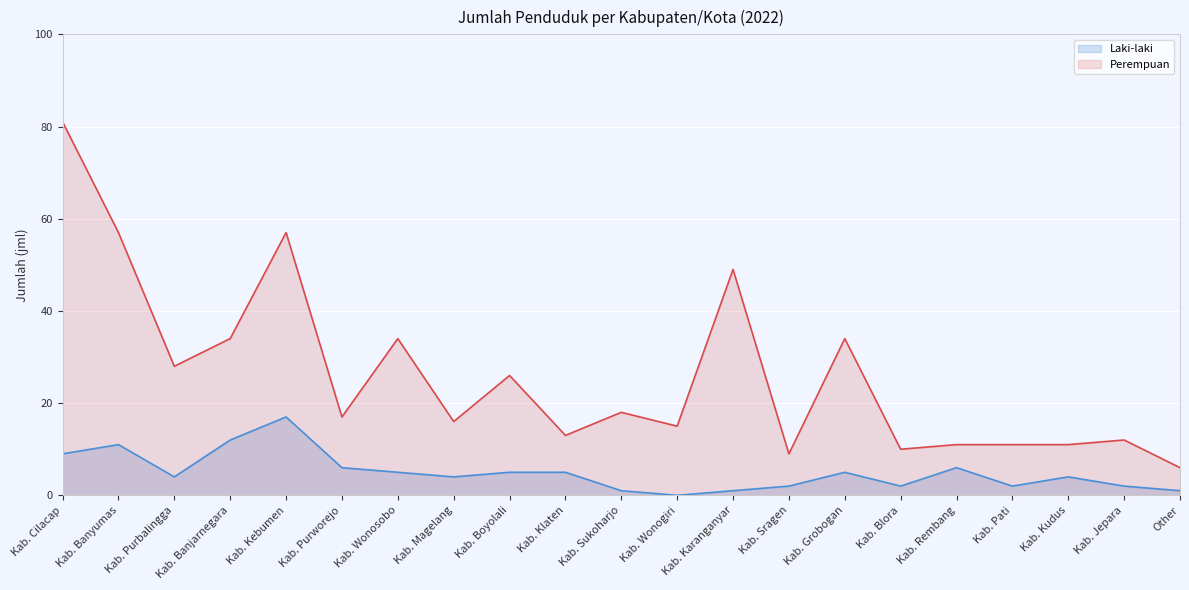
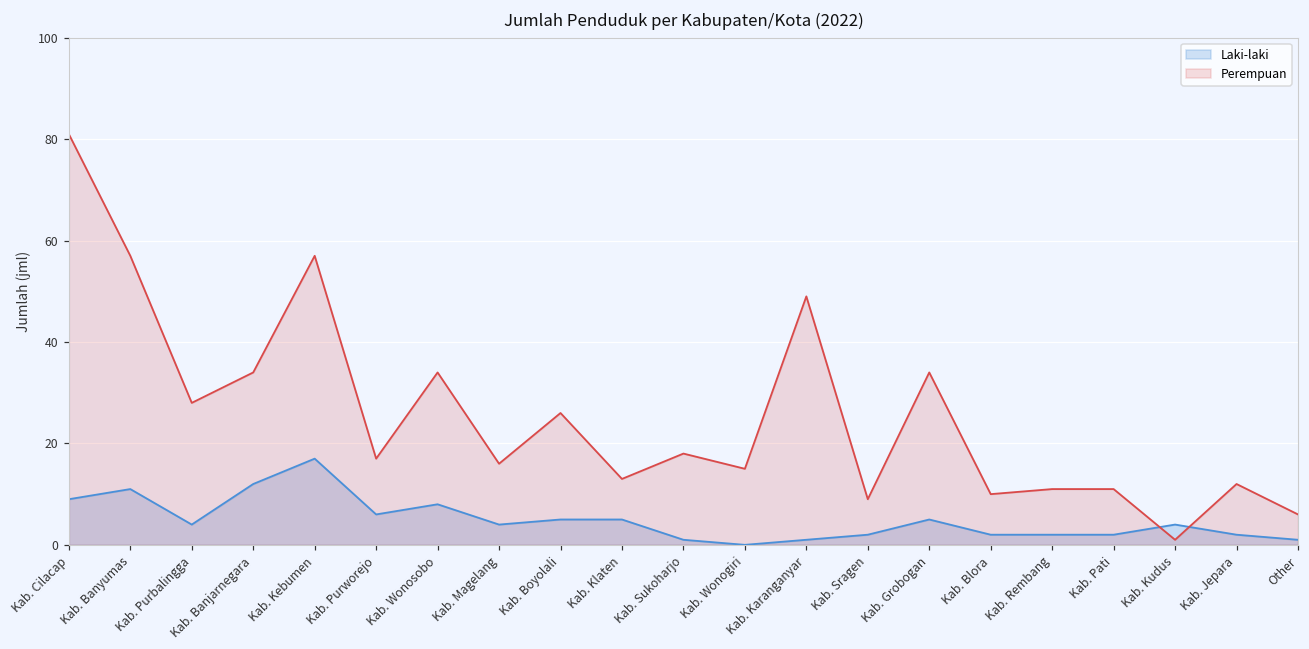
Laki-laki, Kab. Wonosobo: 5 -> 8
Laki-laki, Kab. Rembang: 6 -> 2
Perempuan, Kab. Kudus: 11 -> 1
